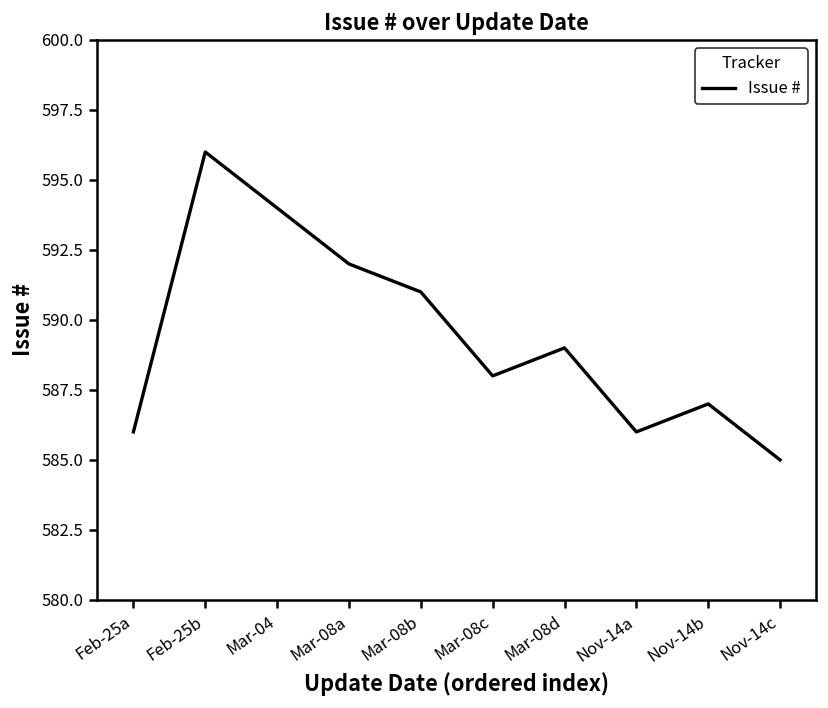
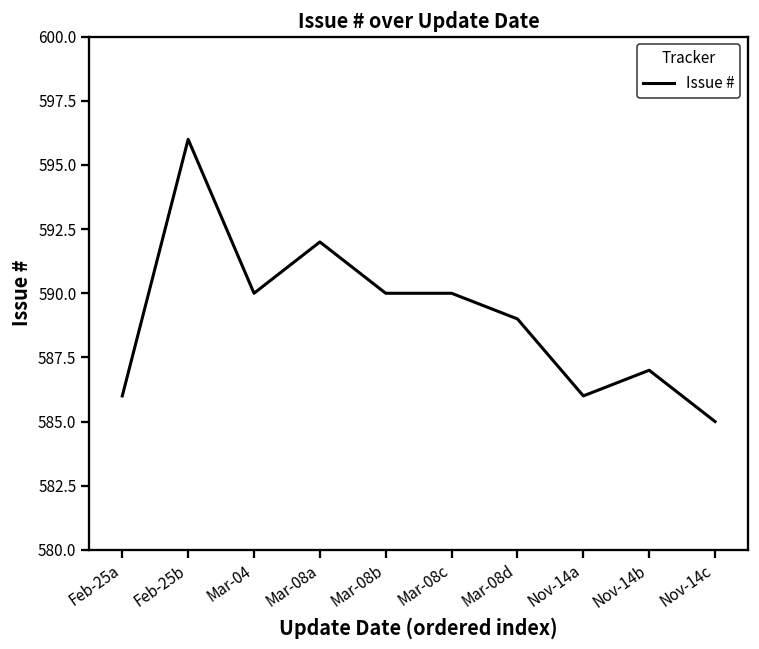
Mar-04: 594 -> 590
Mar-08b: 591 -> 590
Mar-08c: 588 -> 590
